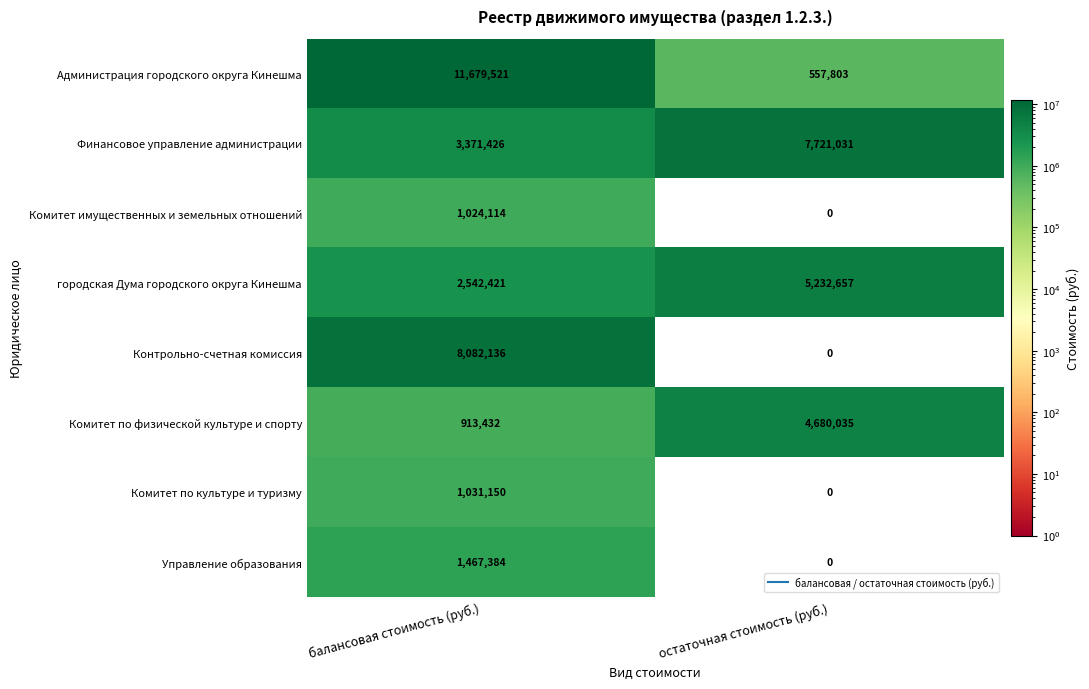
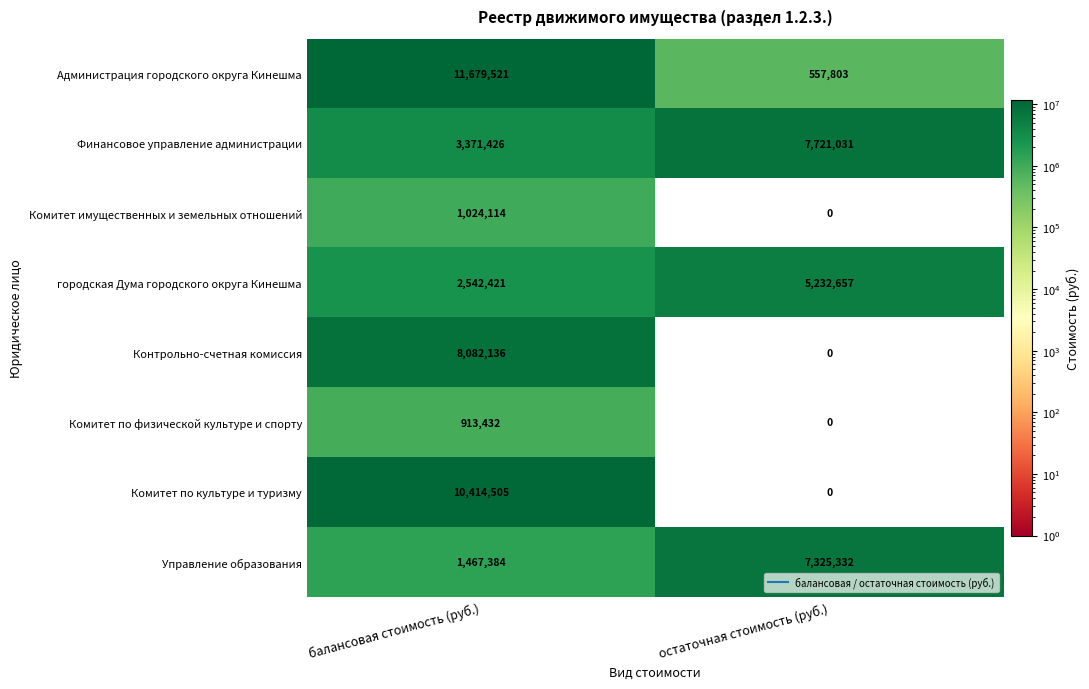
Комитет по физической культуре и спорту, остаточная стоимость (руб.): 4,680,035 -> 0
Комитет по культуре и туризму, балансовая стоимость (руб.): 1,031,150 -> 10,414,505
Управление образования, остаточная стоимость (руб.): 0 -> 7,325,332
